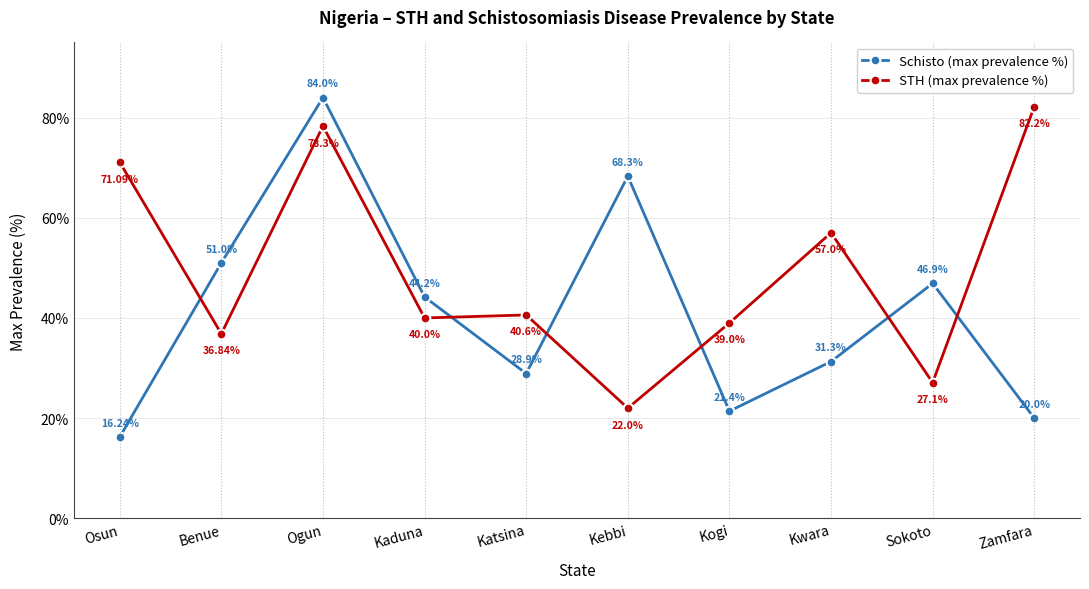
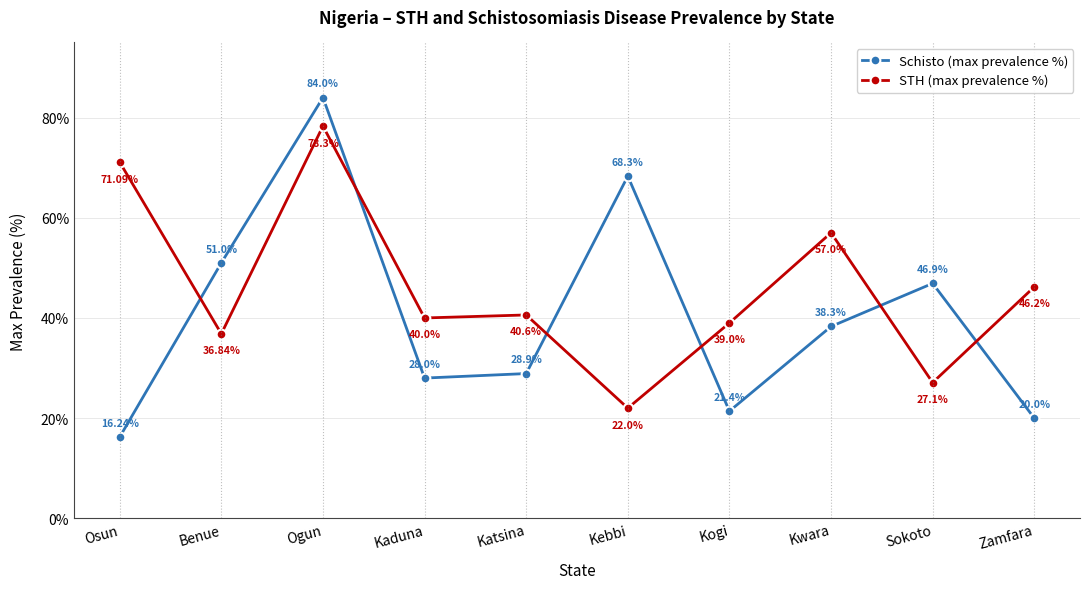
Schisto (max prevalence %), Kaduna: 44.2% -> 28.0%
Schisto (max prevalence %), Kwara: 31.3% -> 38.3%
STH (max prevalence %), Zamfara: 82.2% -> 46.2%
